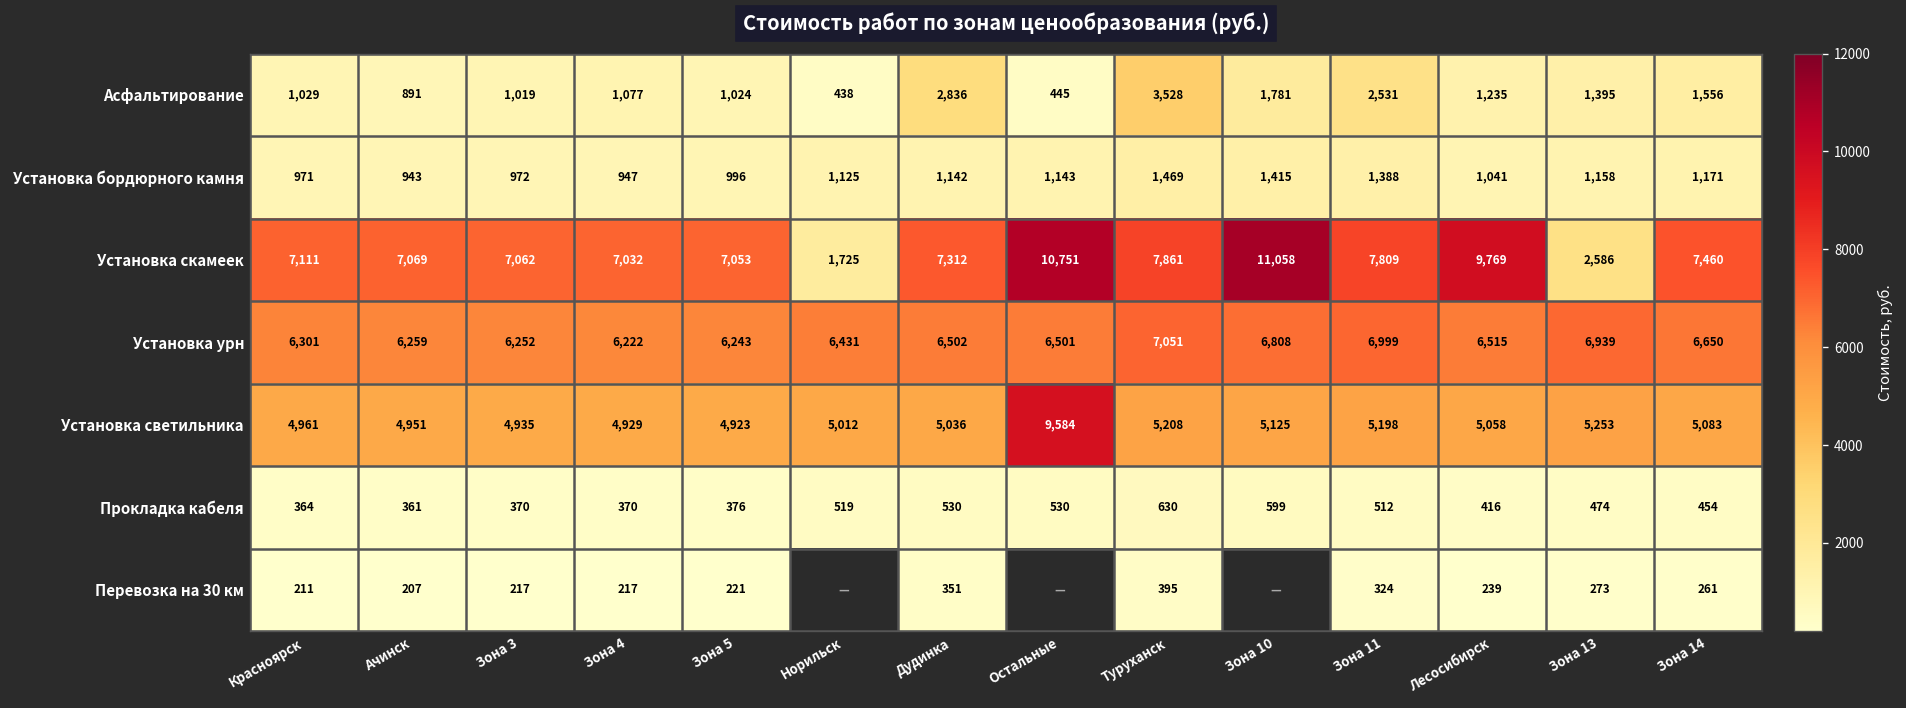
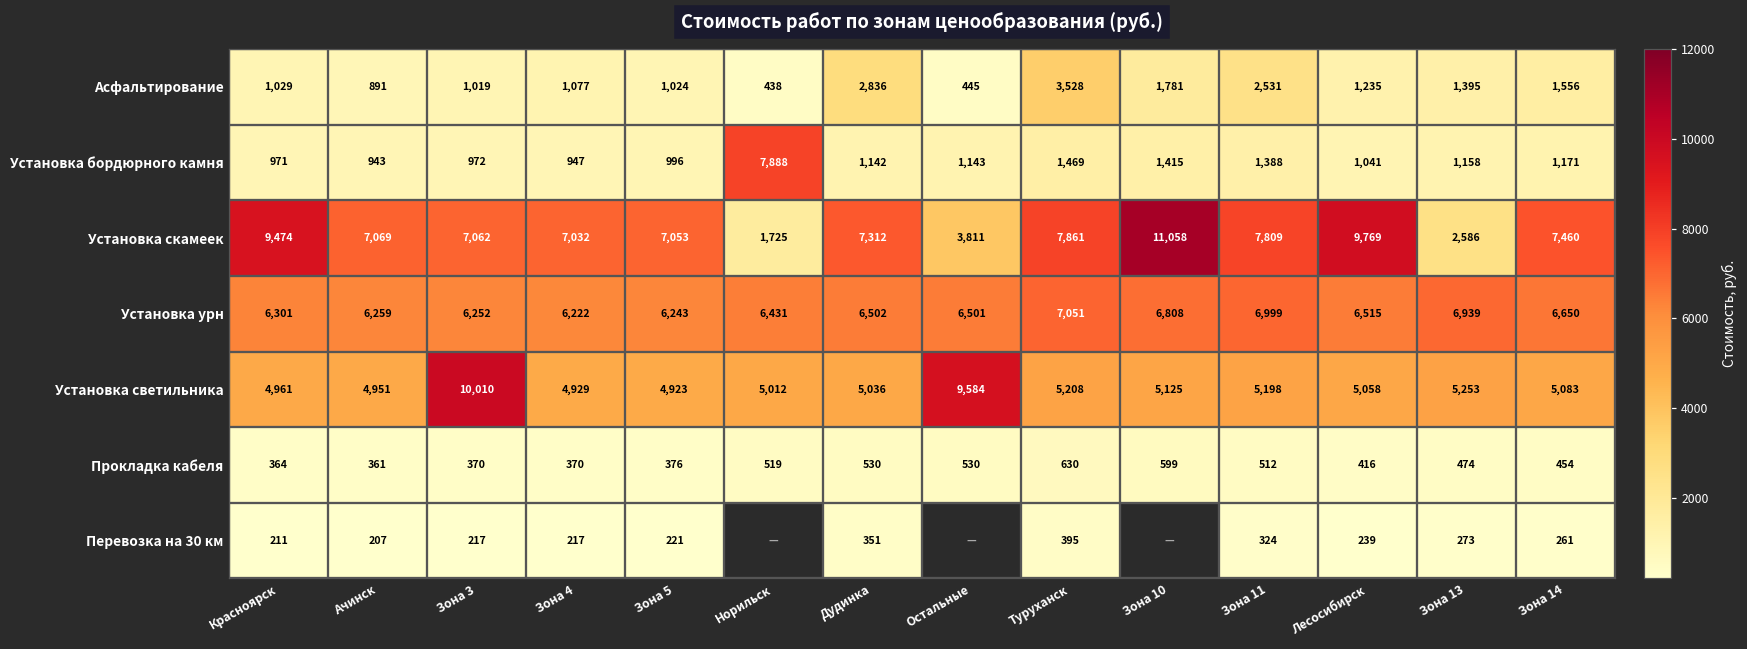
Установка бордюрного камня, Норильск: 1,125 -> 7,888
Установка скамеек, Красноярск: 7,111 -> 9,474
Установка скамеек, Остальные: 10,751 -> 3,811
Установка светильника, Зона 3: 4,935 -> 10,010
